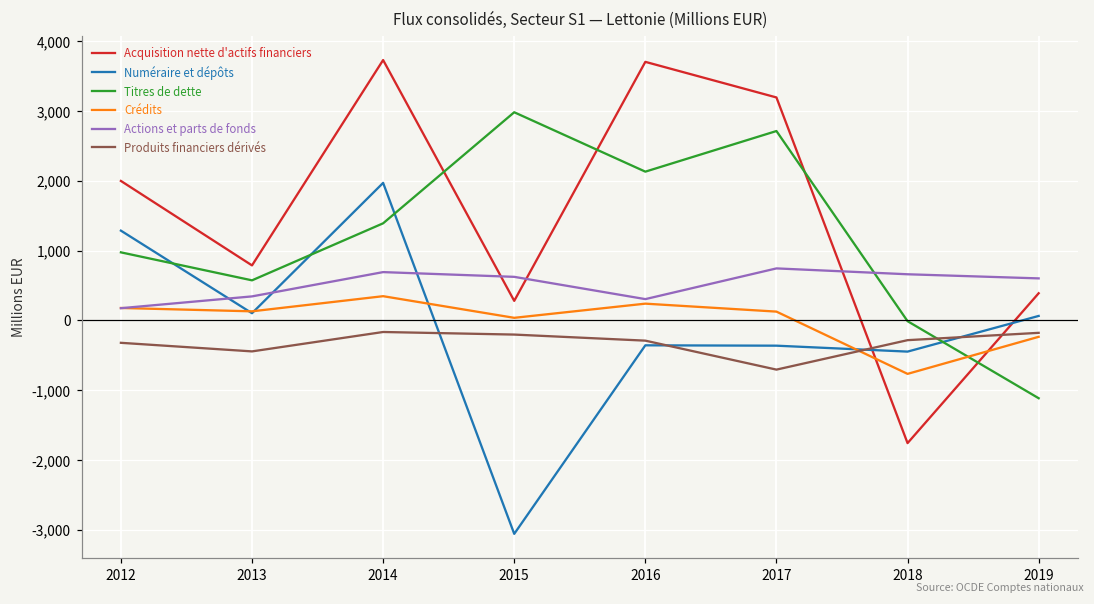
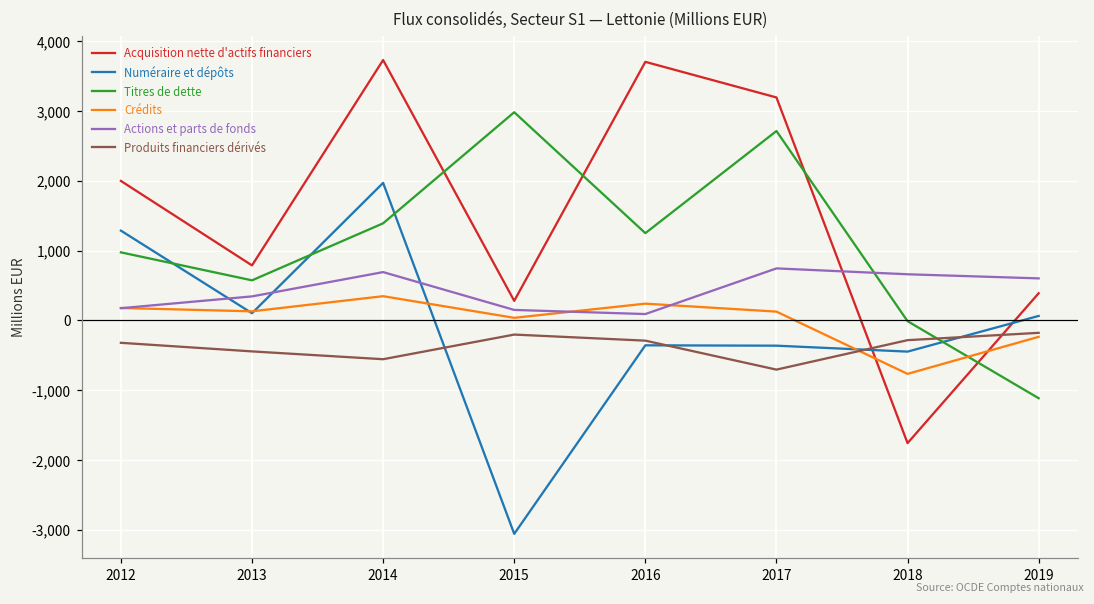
Produits financiers dérivés, 2014: -200 -> -600
Actions et parts de fonds, 2015: 600 -> 200
Titres de dette, 2016: 2,100 -> 1,300
Actions et parts de fonds, 2016: 300 -> 100
